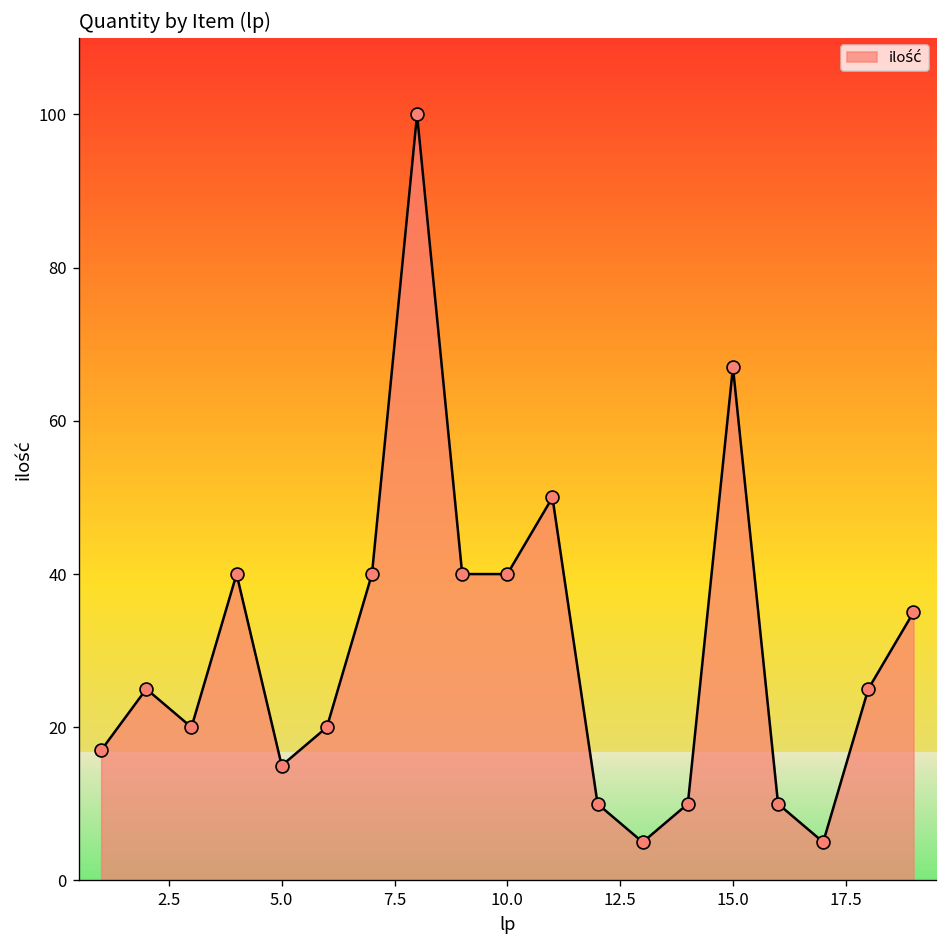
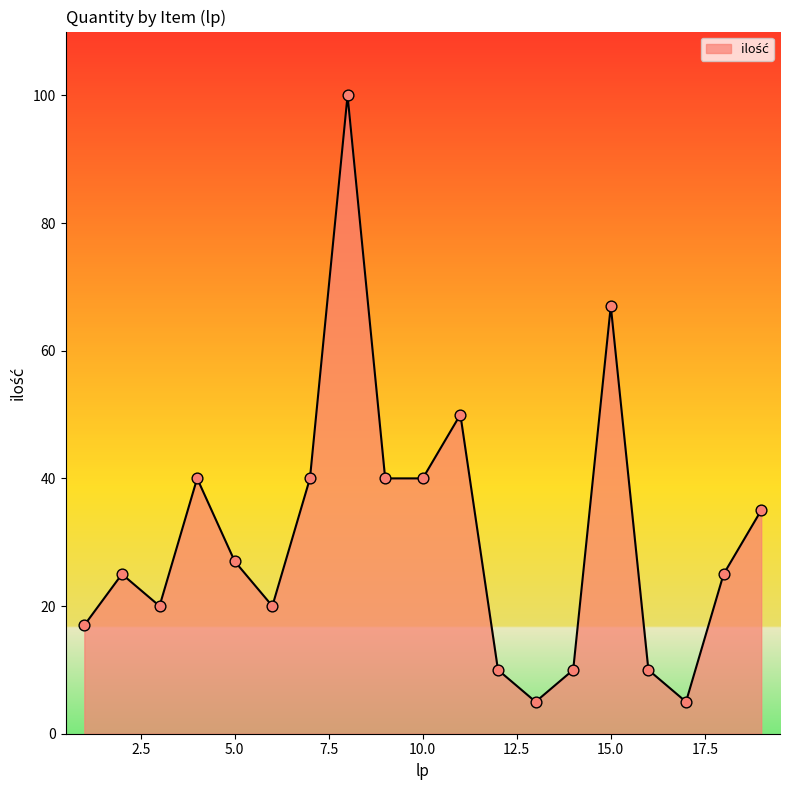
5.0: 15 -> 27
